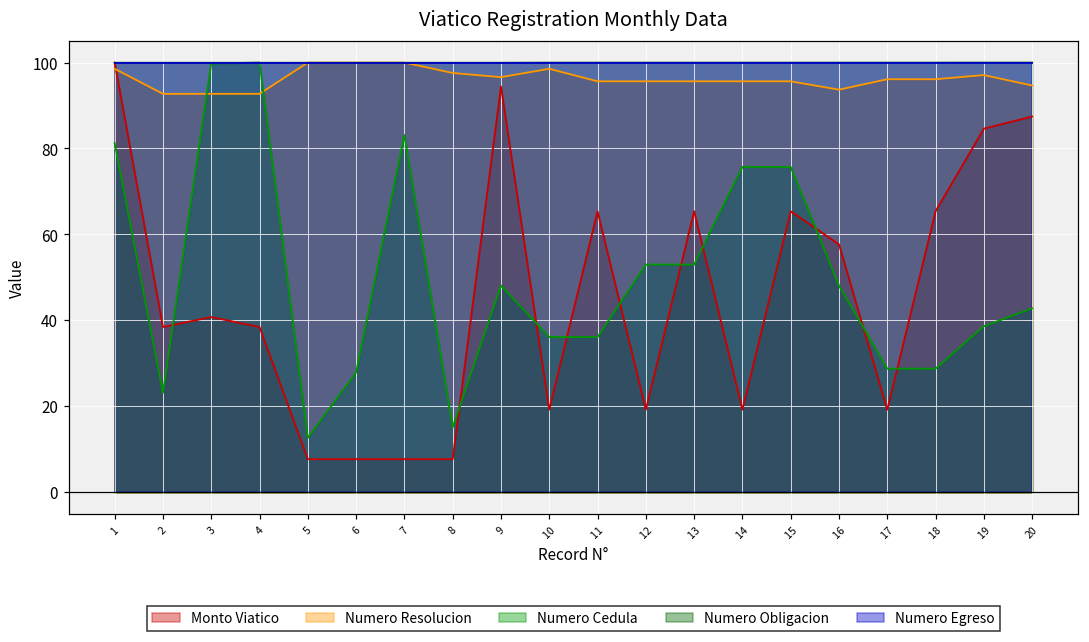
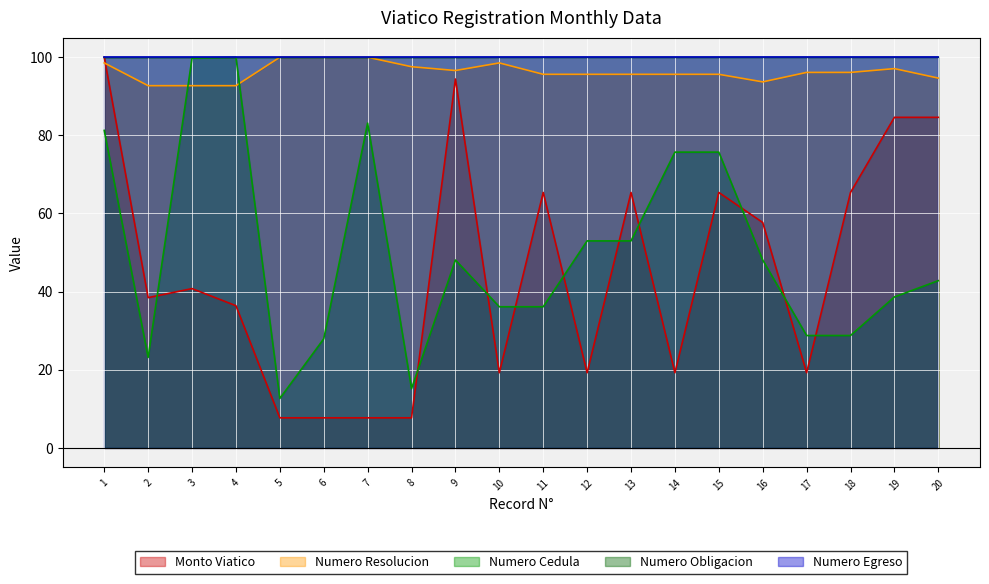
Monto Viatico, 4: 38 -> 36
Monto Viatico, 20: 87 -> 85
